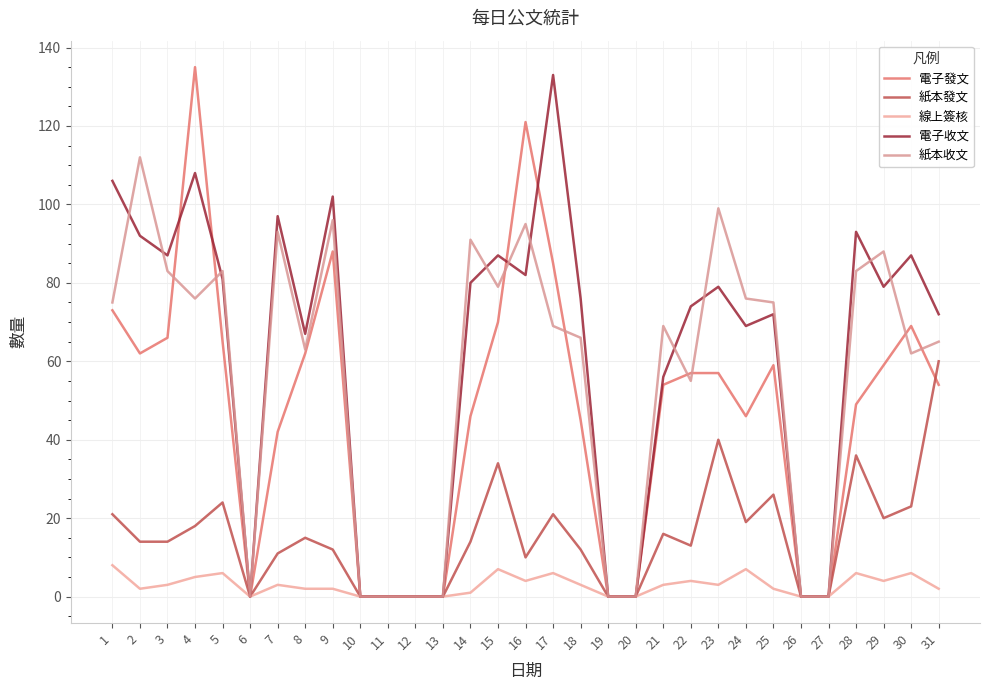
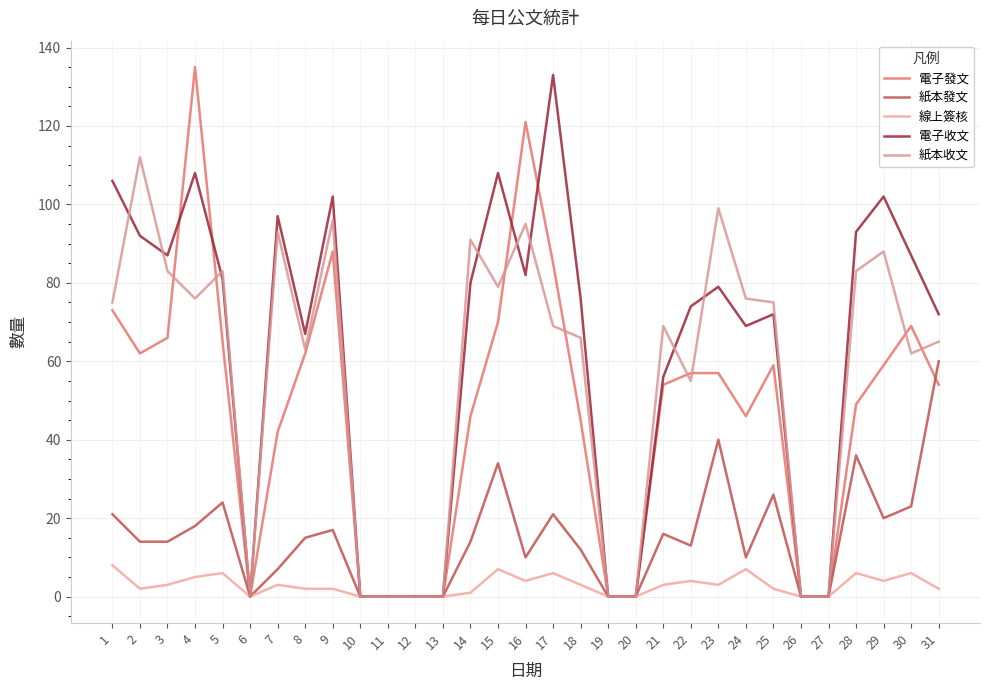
紙本發文, 7: 11 -> 7
紙本發文, 9: 12 -> 17
電子收文, 15: 87 -> 108
紙本發文, 24: 19 -> 10
電子收文, 29: 79 -> 102
